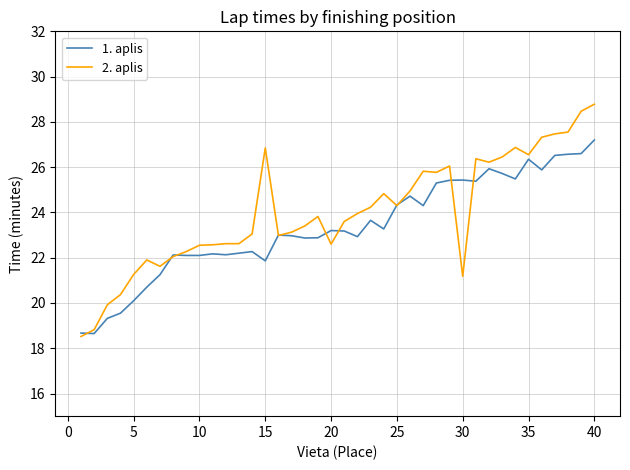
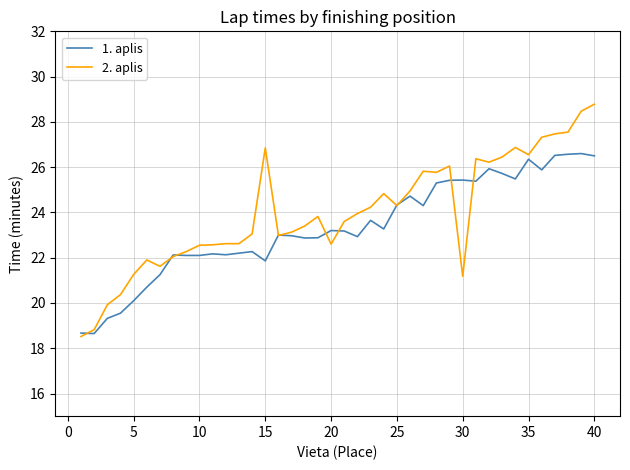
1. aplis, 40: 27.2 -> 26.5
